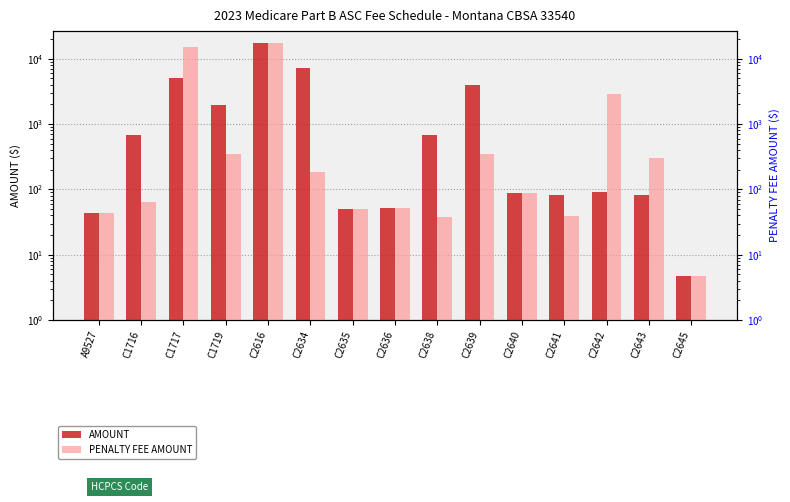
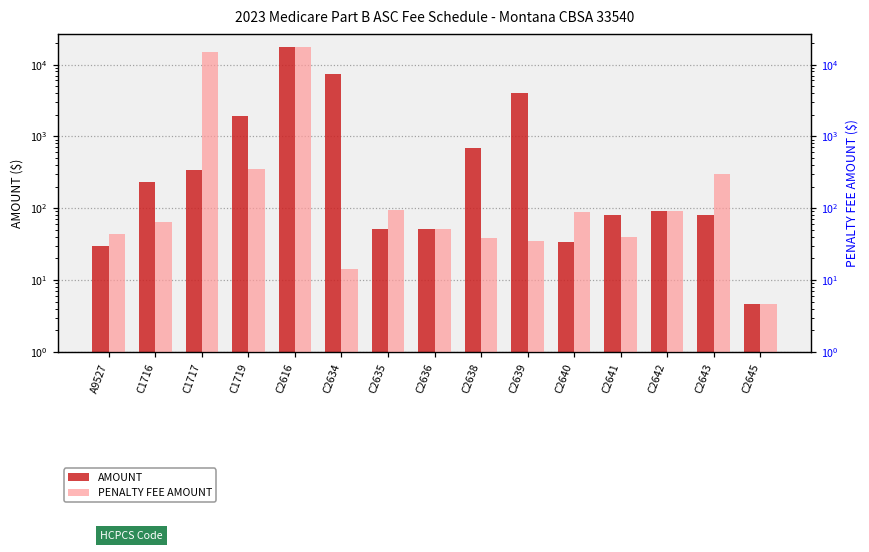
AMOUNT, A9527: 40 -> 30
AMOUNT, C1716: 700 -> 230
AMOUNT, C1717: 5000 -> 300
AMOUNT, C2640: 90 -> 30
PENALTY FEE AMOUNT, C2634: 180 -> 14
PENALTY FEE AMOUNT, C2635: 50 -> 90
PENALTY FEE AMOUNT, C2639: 400 -> 40
PENALTY FEE AMOUNT, C2642: 3000 -> 90
